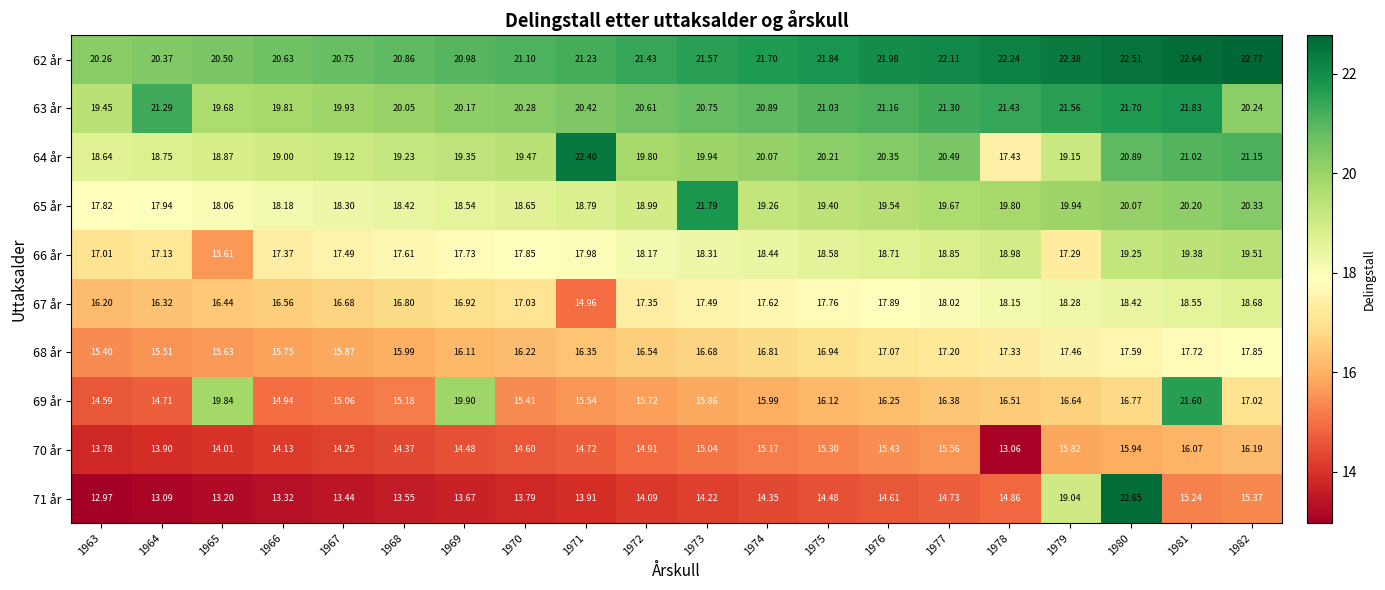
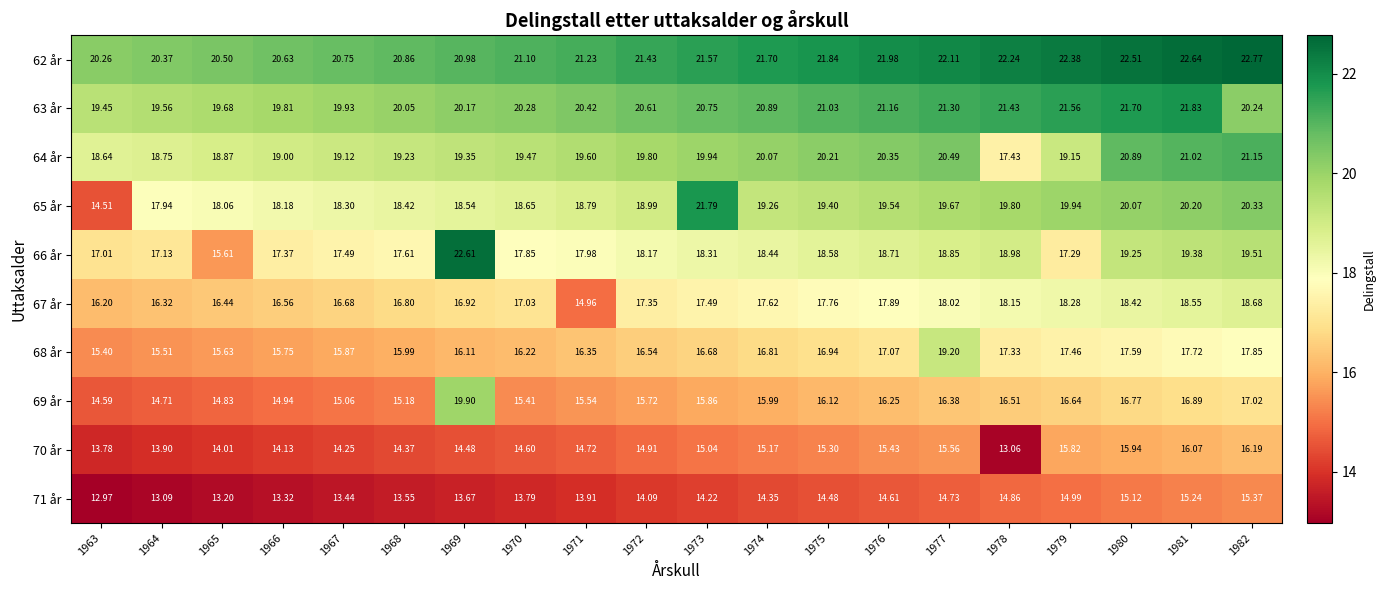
63 år, 1964: 21.29 -> 19.56
64 år, 1971: 22.40 -> 19.60
65 år, 1963: 17.82 -> 14.51
66 år, 1969: 17.73 -> 22.61
68 år, 1977: 17.20 -> 19.20
69 år, 1965: 19.84 -> 14.83
69 år, 1981: 21.60 -> 16.89
71 år, 1979: 19.04 -> 14.99
71 år, 1980: 22.65 -> 15.12
